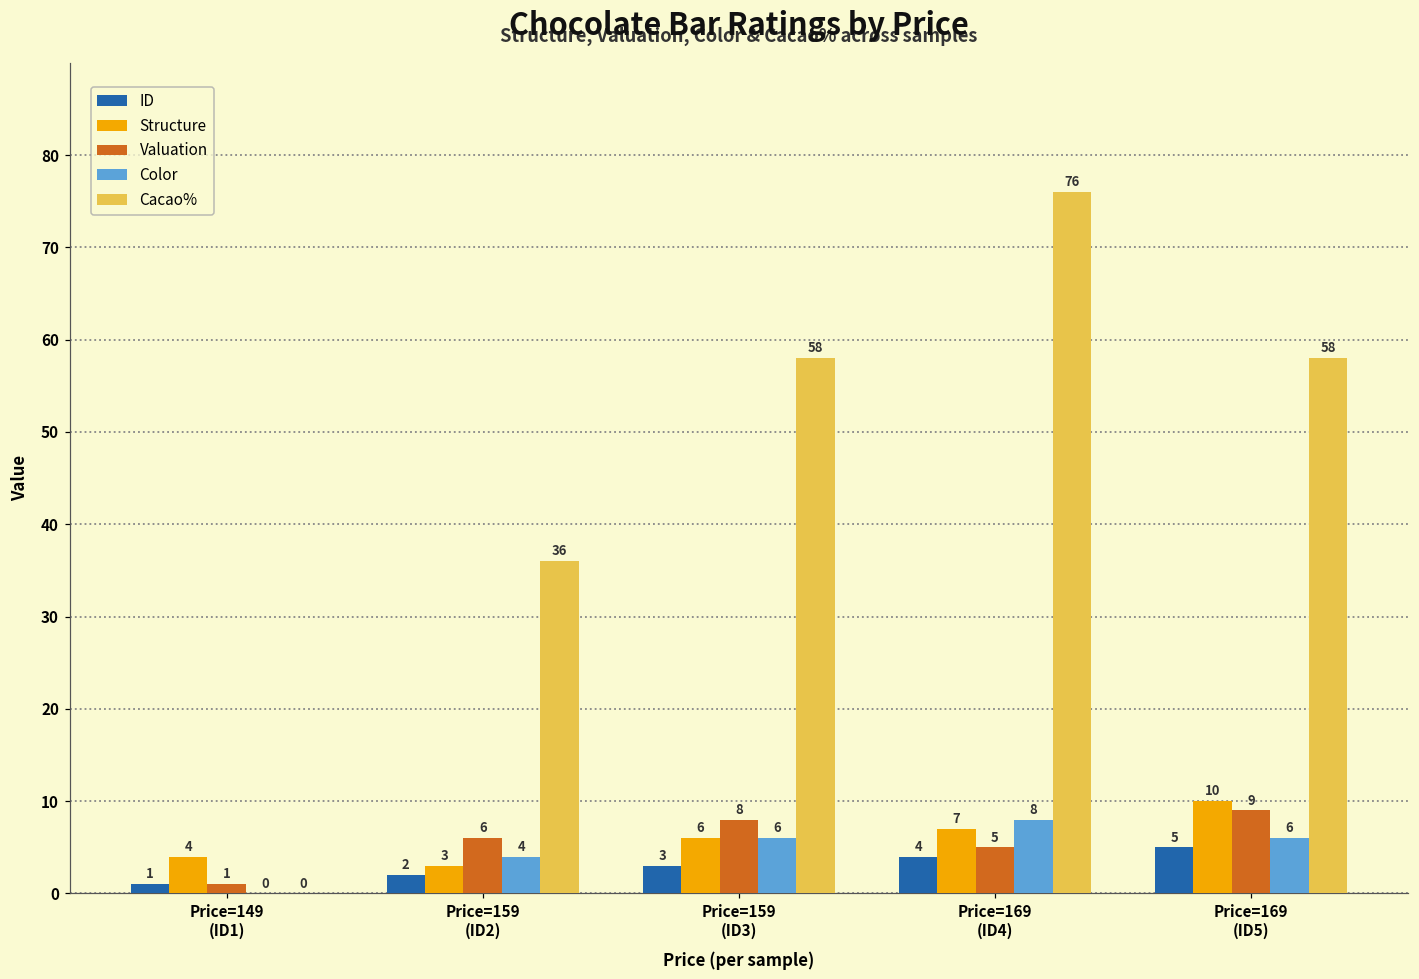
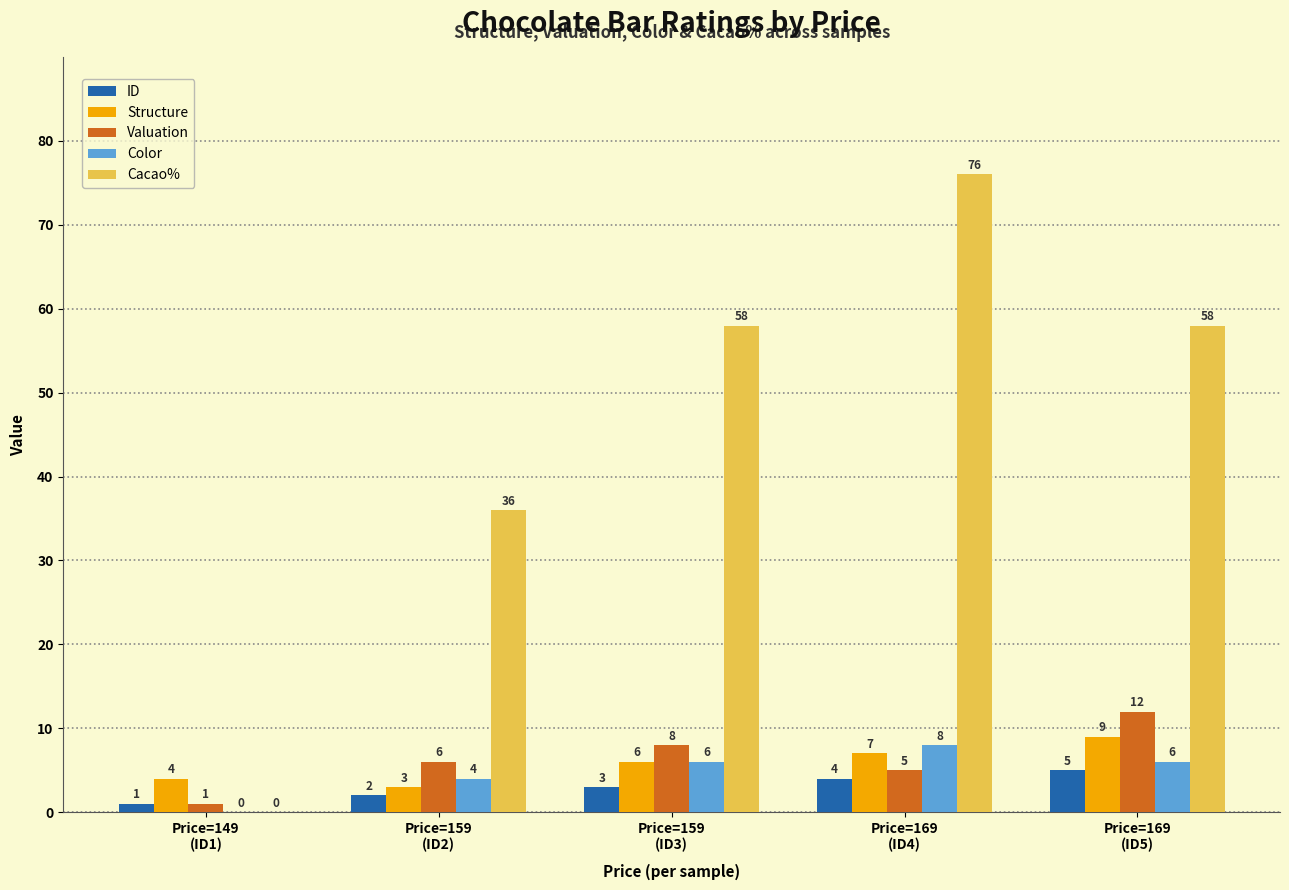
Structure, Price=169 (ID5): 10 -> 9
Valuation, Price=169 (ID5): 9 -> 12
